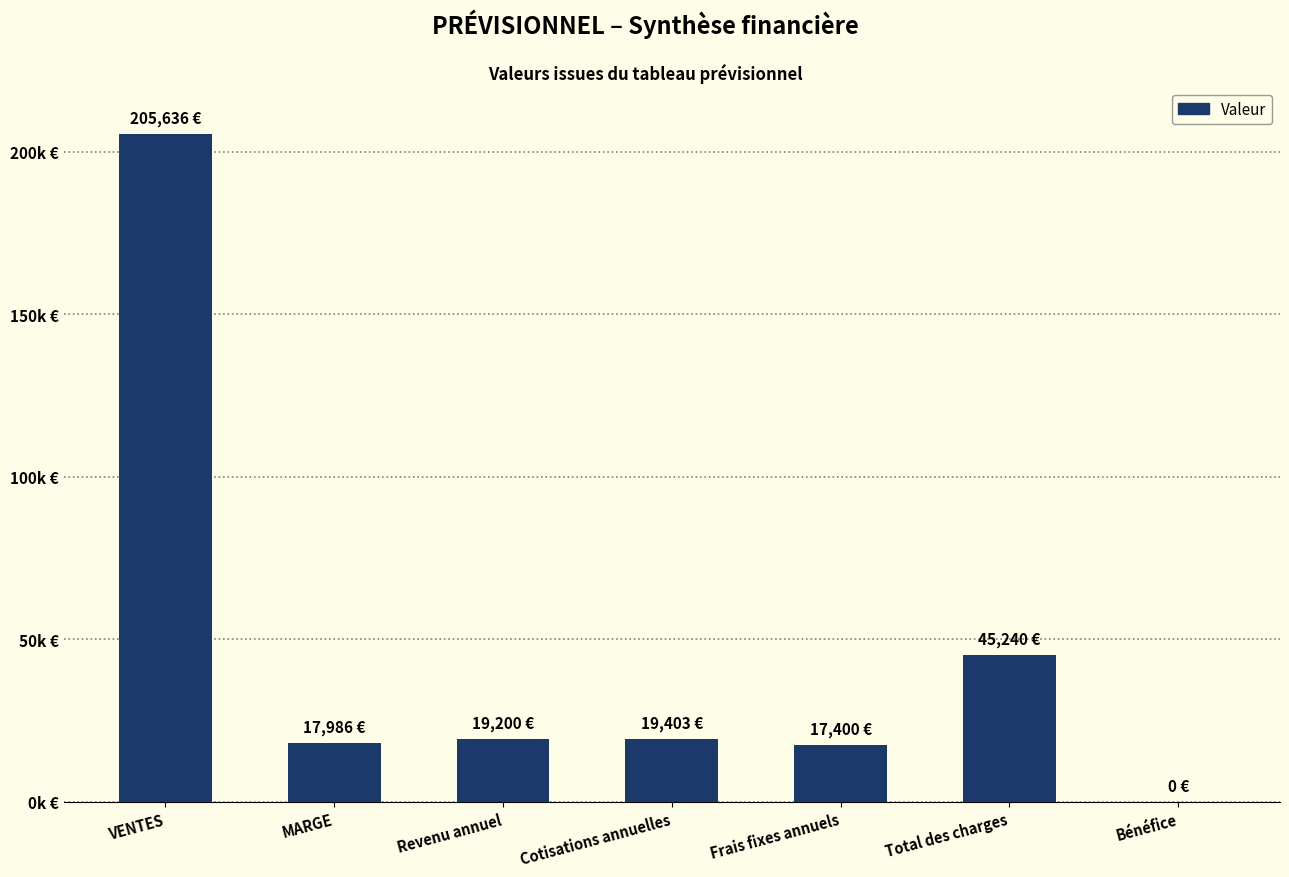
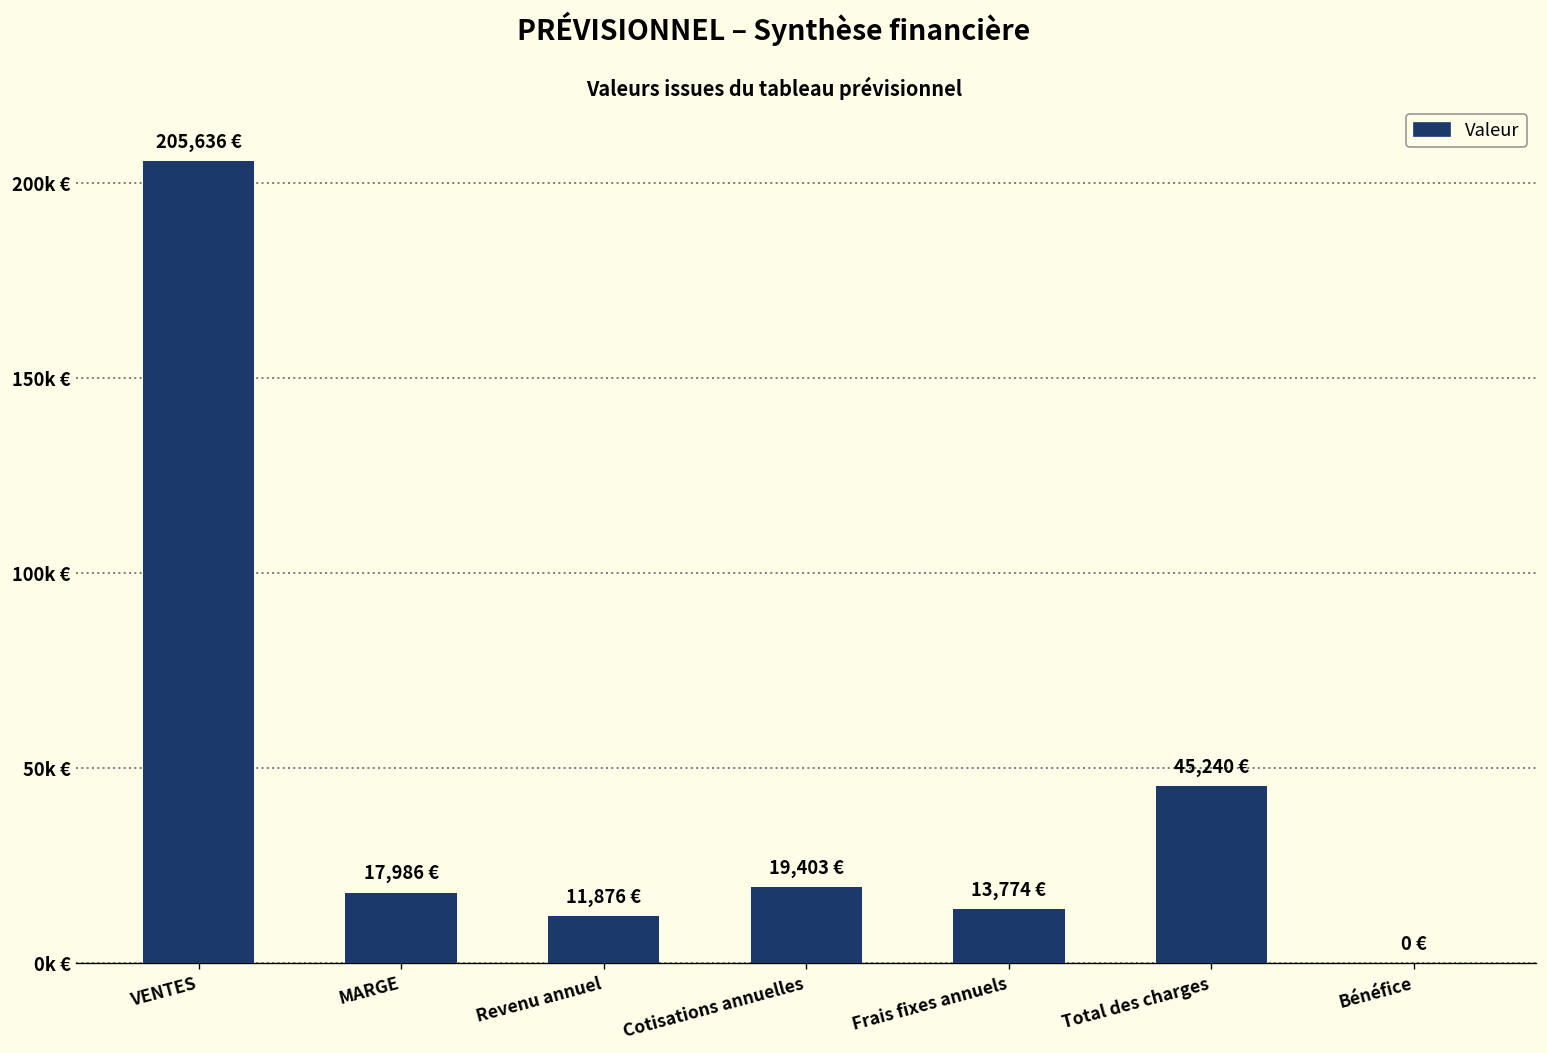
Revenu annuel: 19,200 -> 11,876
Frais fixes annuels: 17,400 -> 13,774
